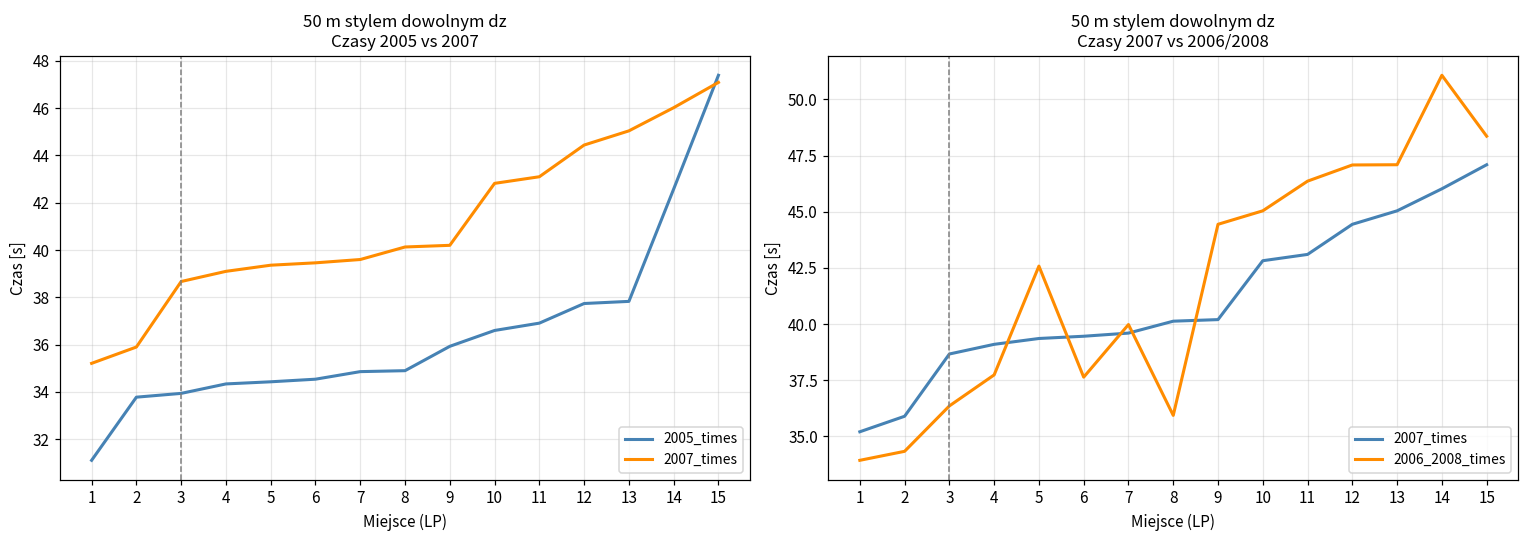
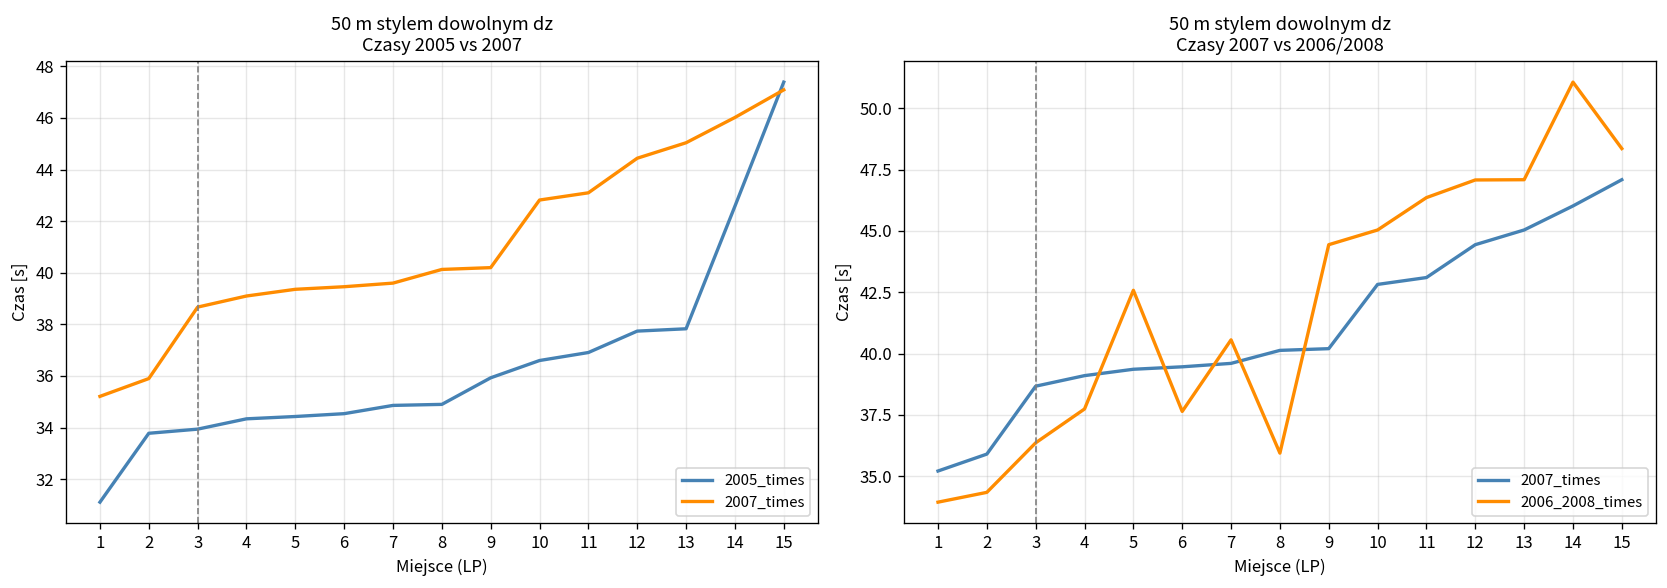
50 m stylem dowolnym dz Czasy 2007 vs 2006/2008, 2006_2008_times, 7: 40.0 -> 40.6
